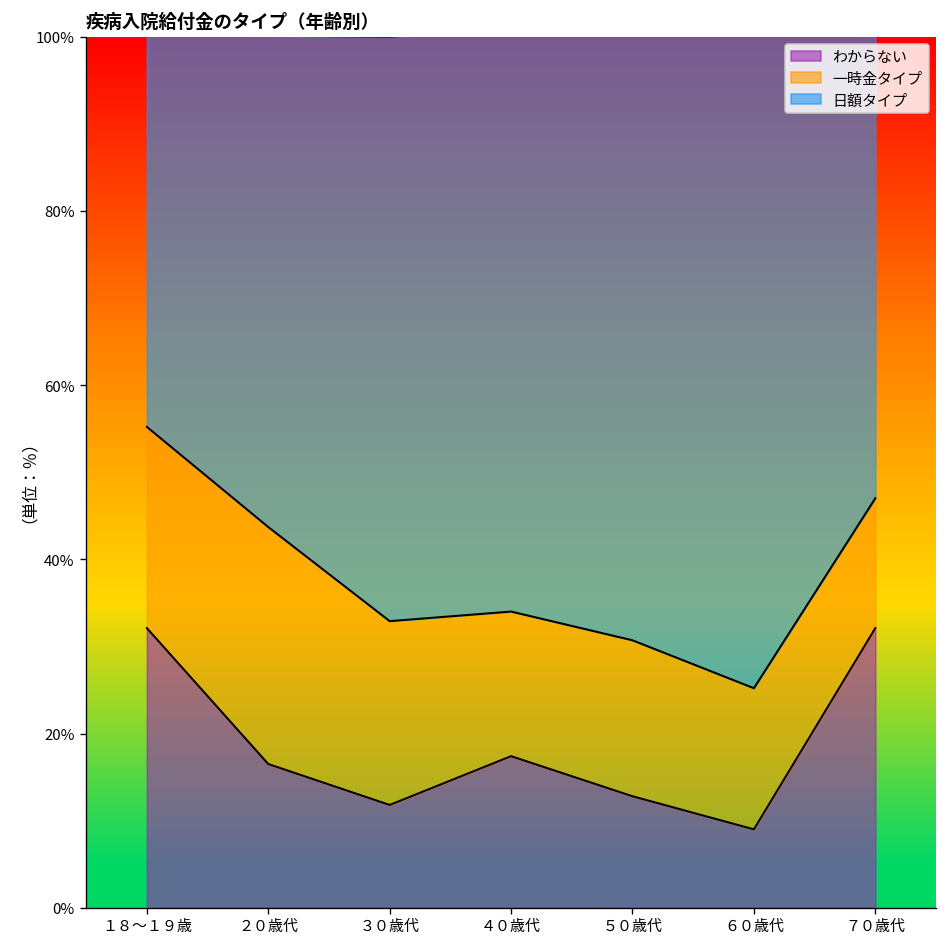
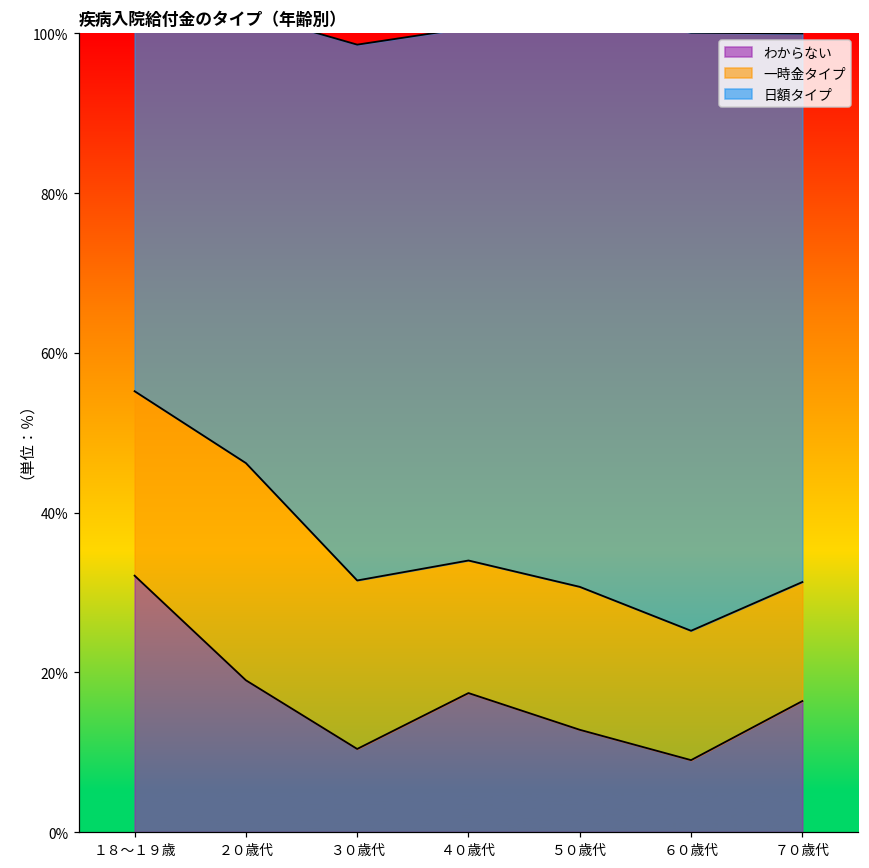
わからない, ２０歳代: 17% -> 19%
わからない, ３０歳代: 12% -> 10%
わからない, ７０歳代: 32% -> 16%
